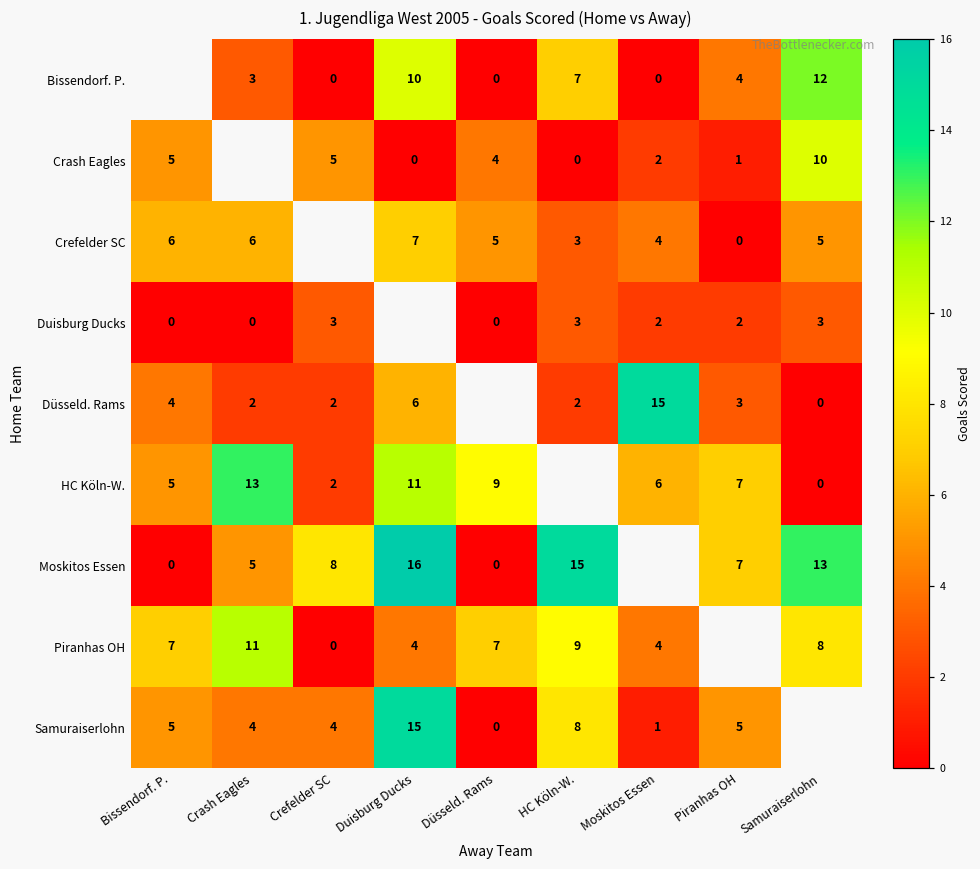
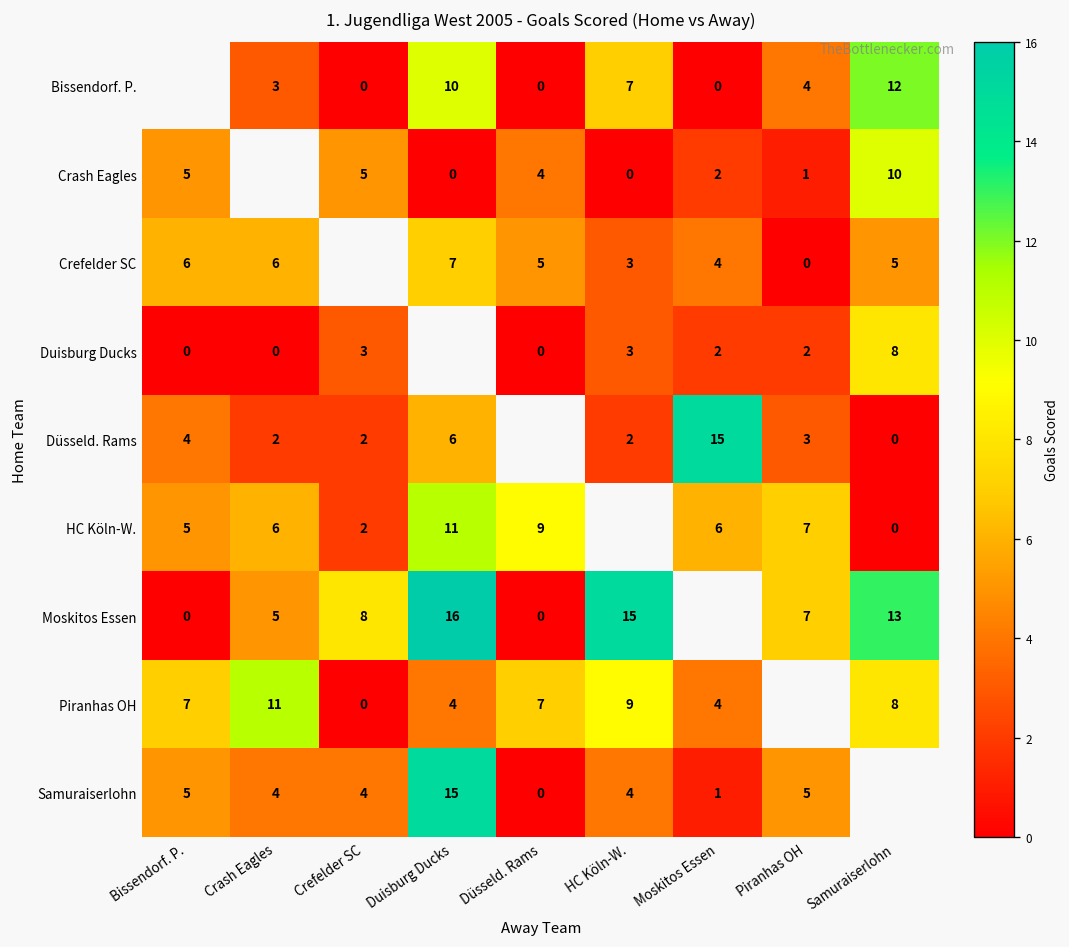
Duisburg Ducks, Samuraiserlohn: 3 -> 8
HC Köln-W., Crash Eagles: 13 -> 6
Samuraiserlohn, HC Köln-W.: 8 -> 4
